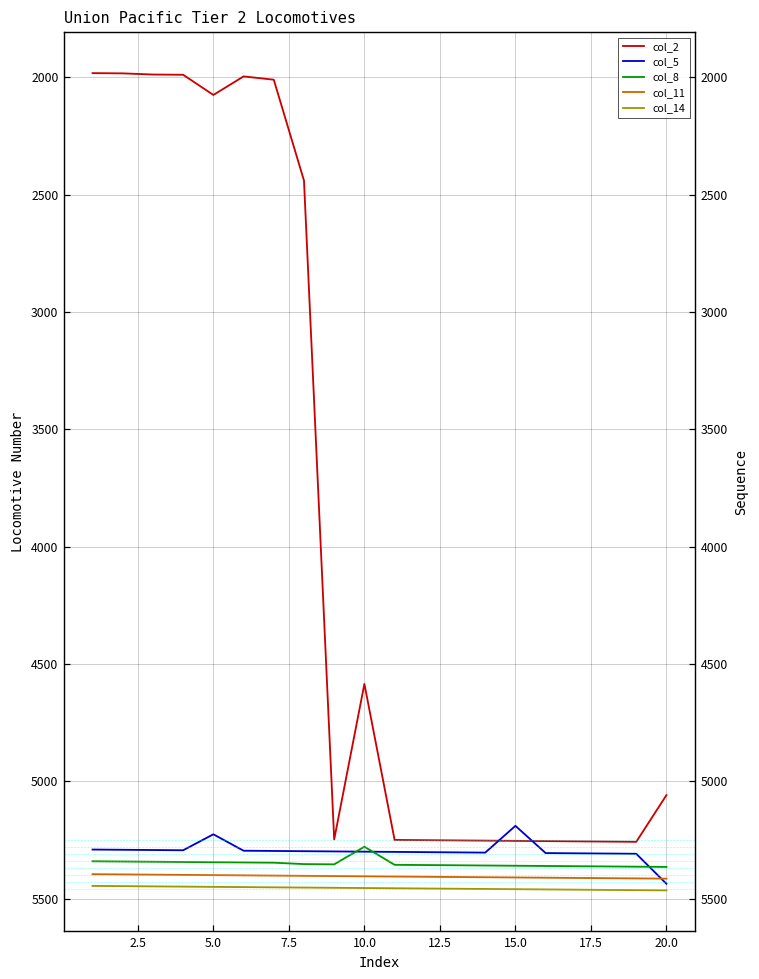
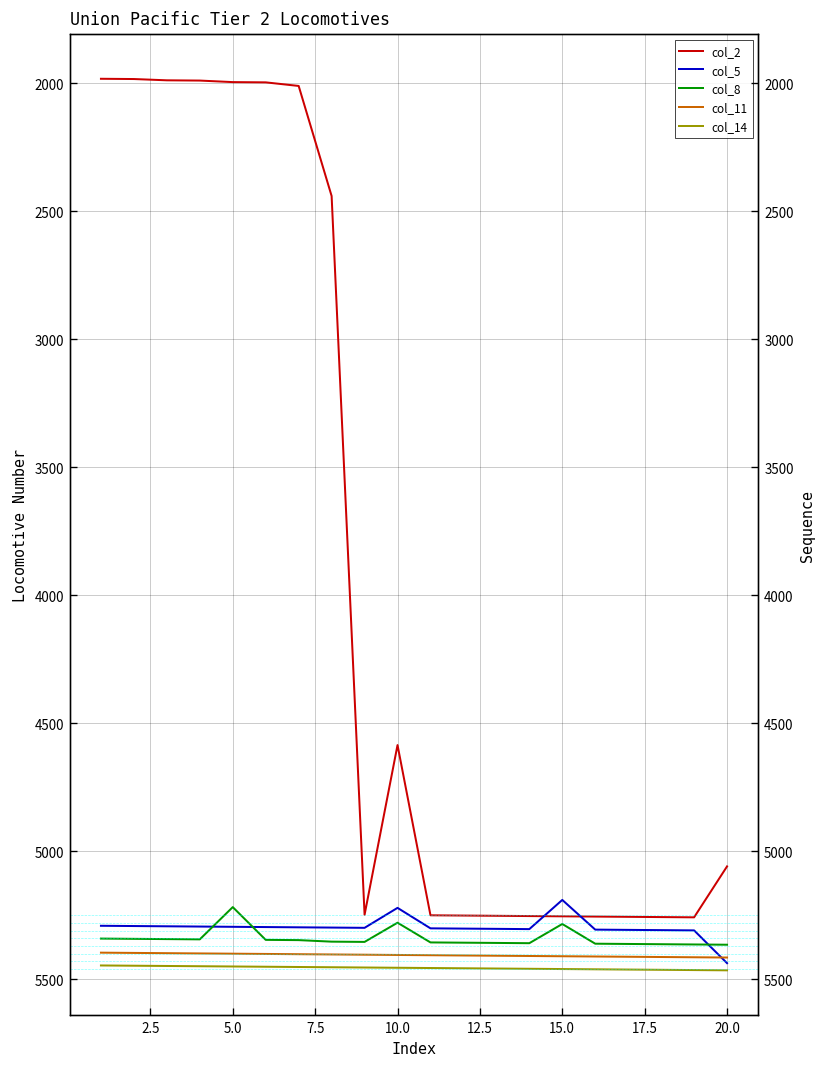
col_2, 5.0: 2080 -> 2000
col_5, 5.0: 5230 -> 5300
col_8, 5.0: 5350 -> 5220
col_5, 10.0: 5300 -> 5220
col_8, 15.0: 5360 -> 5280
